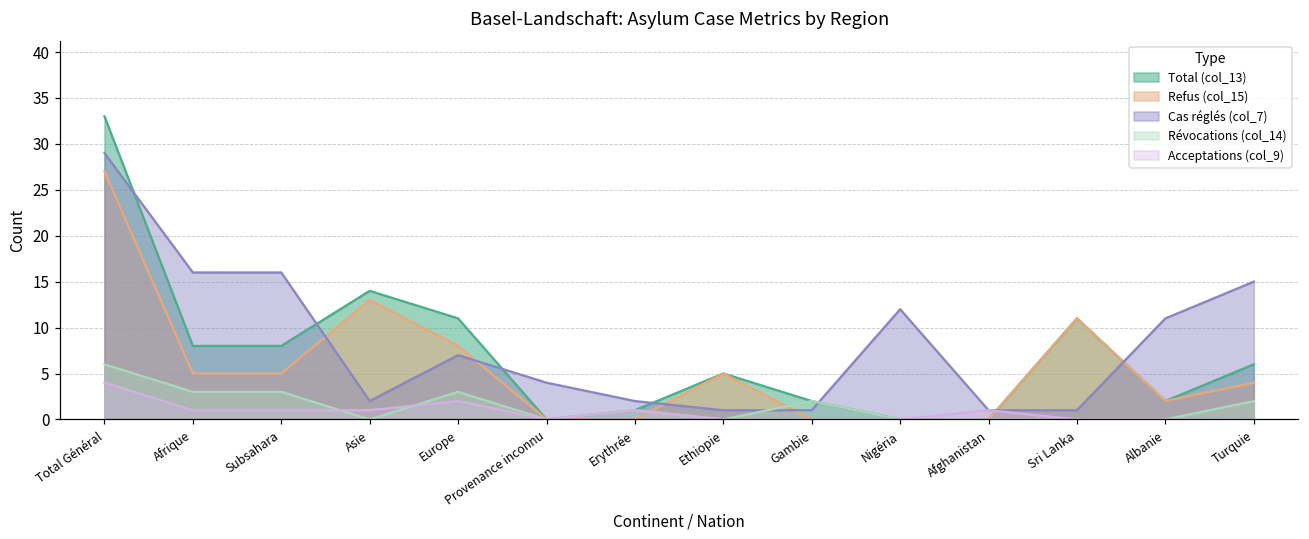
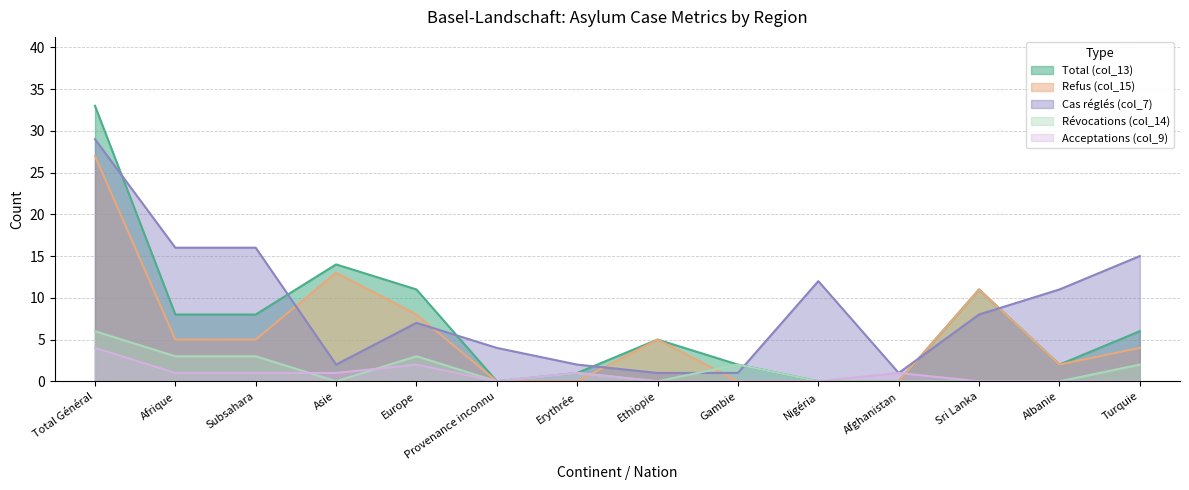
Cas réglés (col_7), Sri Lanka: 1 -> 8
